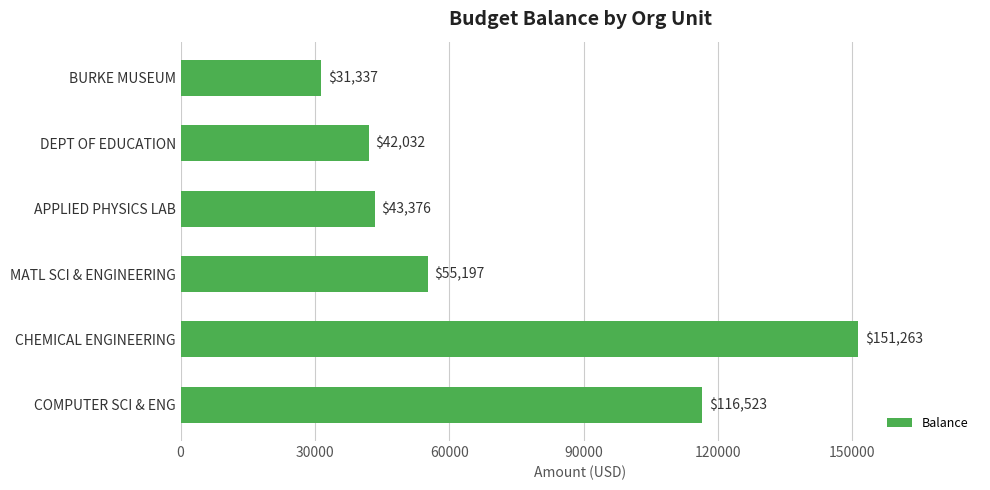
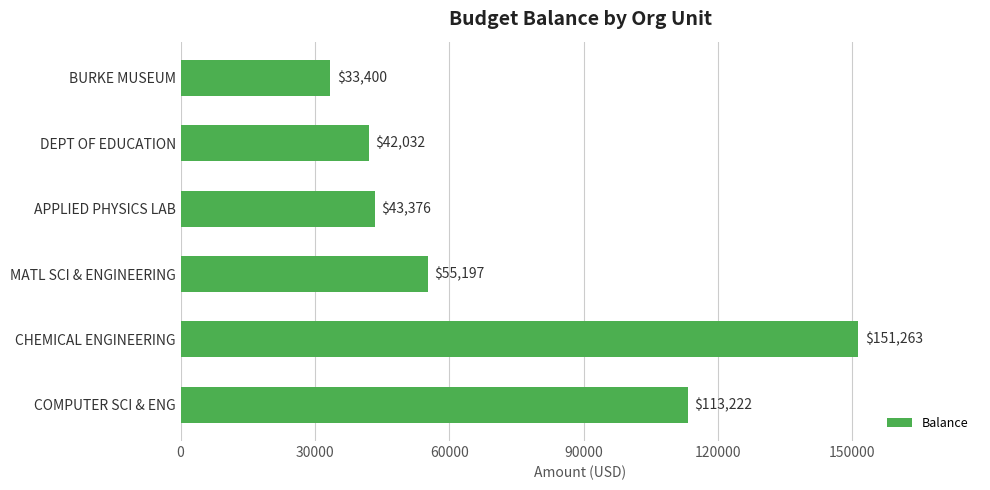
BURKE MUSEUM: $31,337 -> $33,400
COMPUTER SCI & ENG: $116,523 -> $113,222
